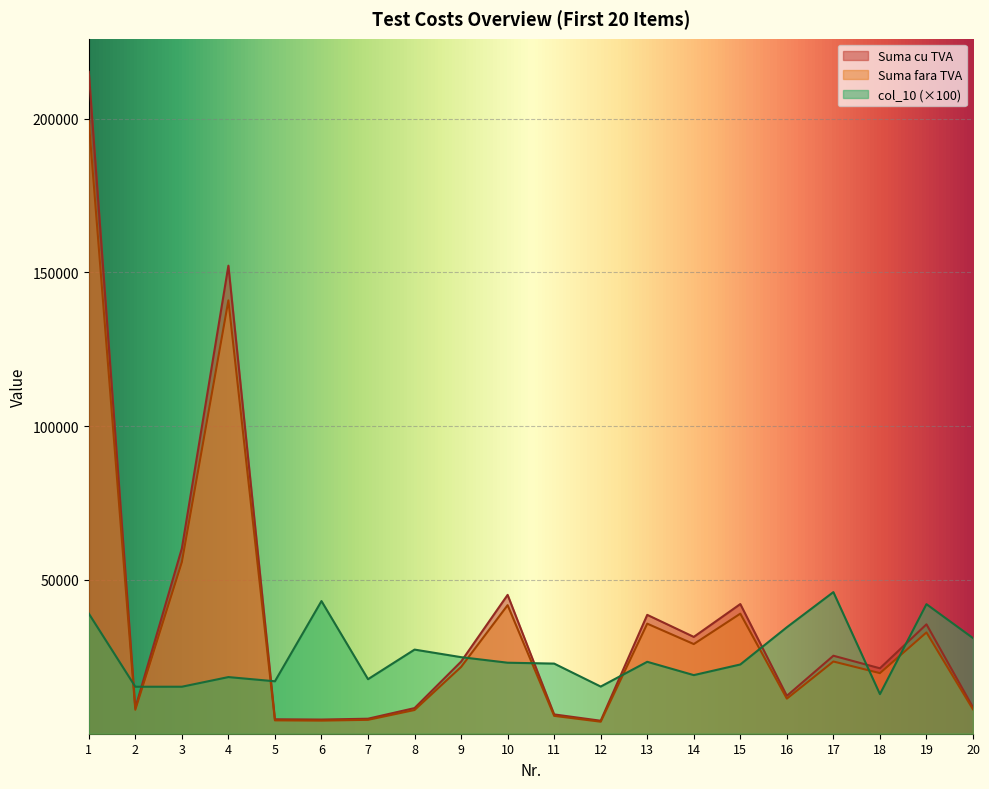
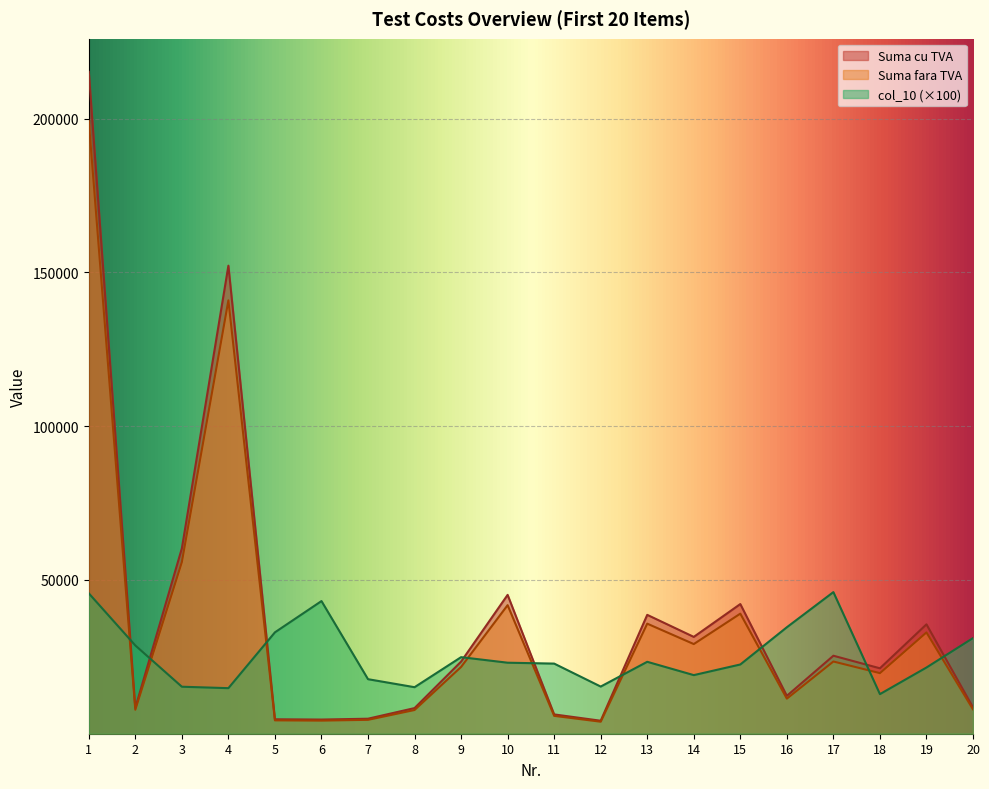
col_10 (×100), 1: 39000 -> 46000
col_10 (×100), 2: 15000 -> 29000
col_10 (×100), 4: 18000 -> 15000
col_10 (×100), 5: 17000 -> 33000
col_10 (×100), 8: 27000 -> 15000
col_10 (×100), 19: 42000 -> 22000
